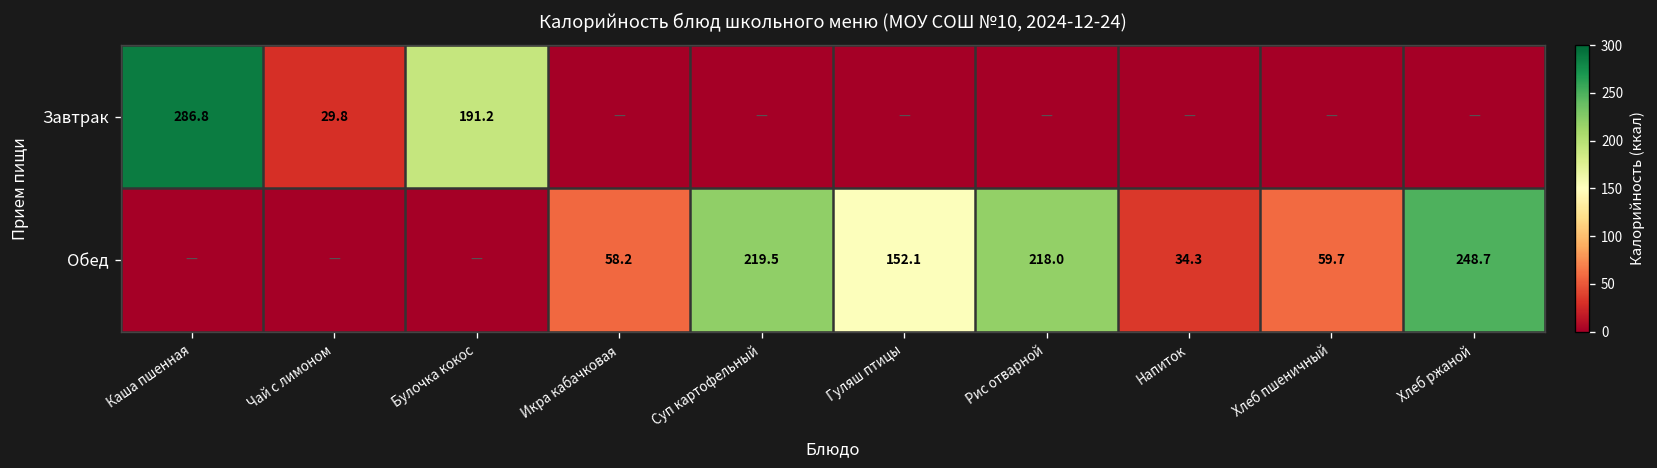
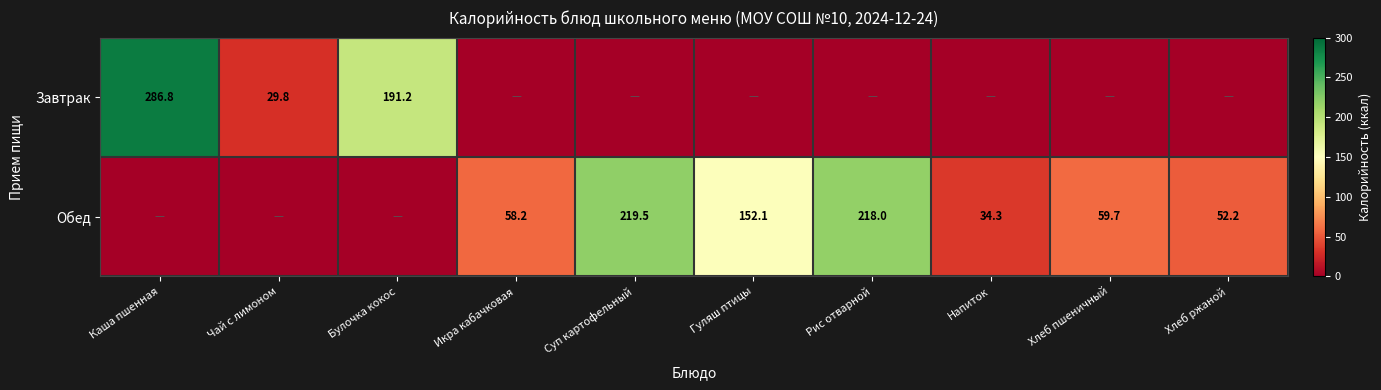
Обед, Хлеб ржаной: 248.7 -> 52.2
